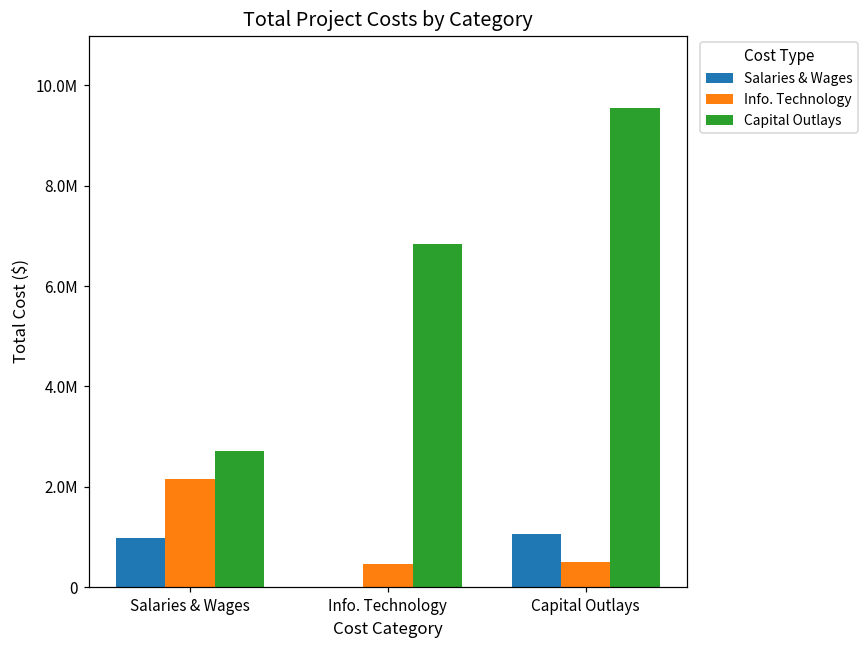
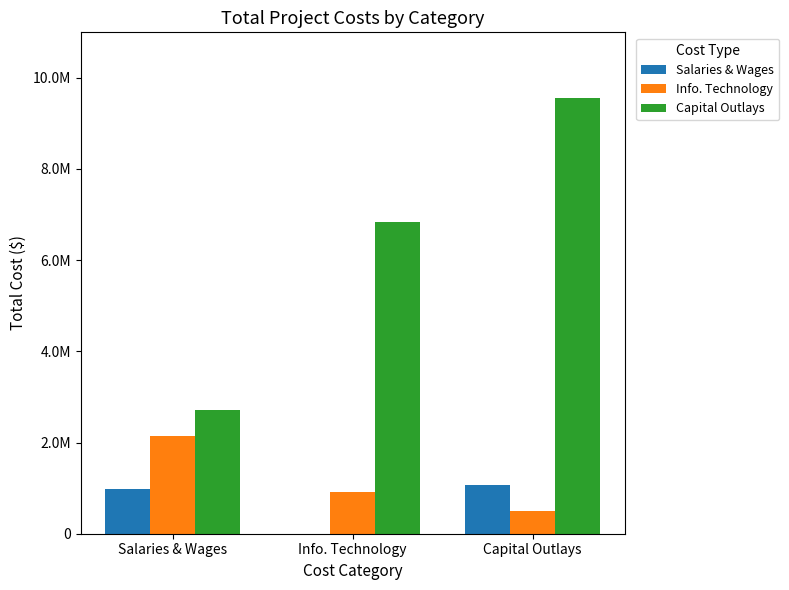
Info. Technology, Info. Technology: 500000 -> 900000
